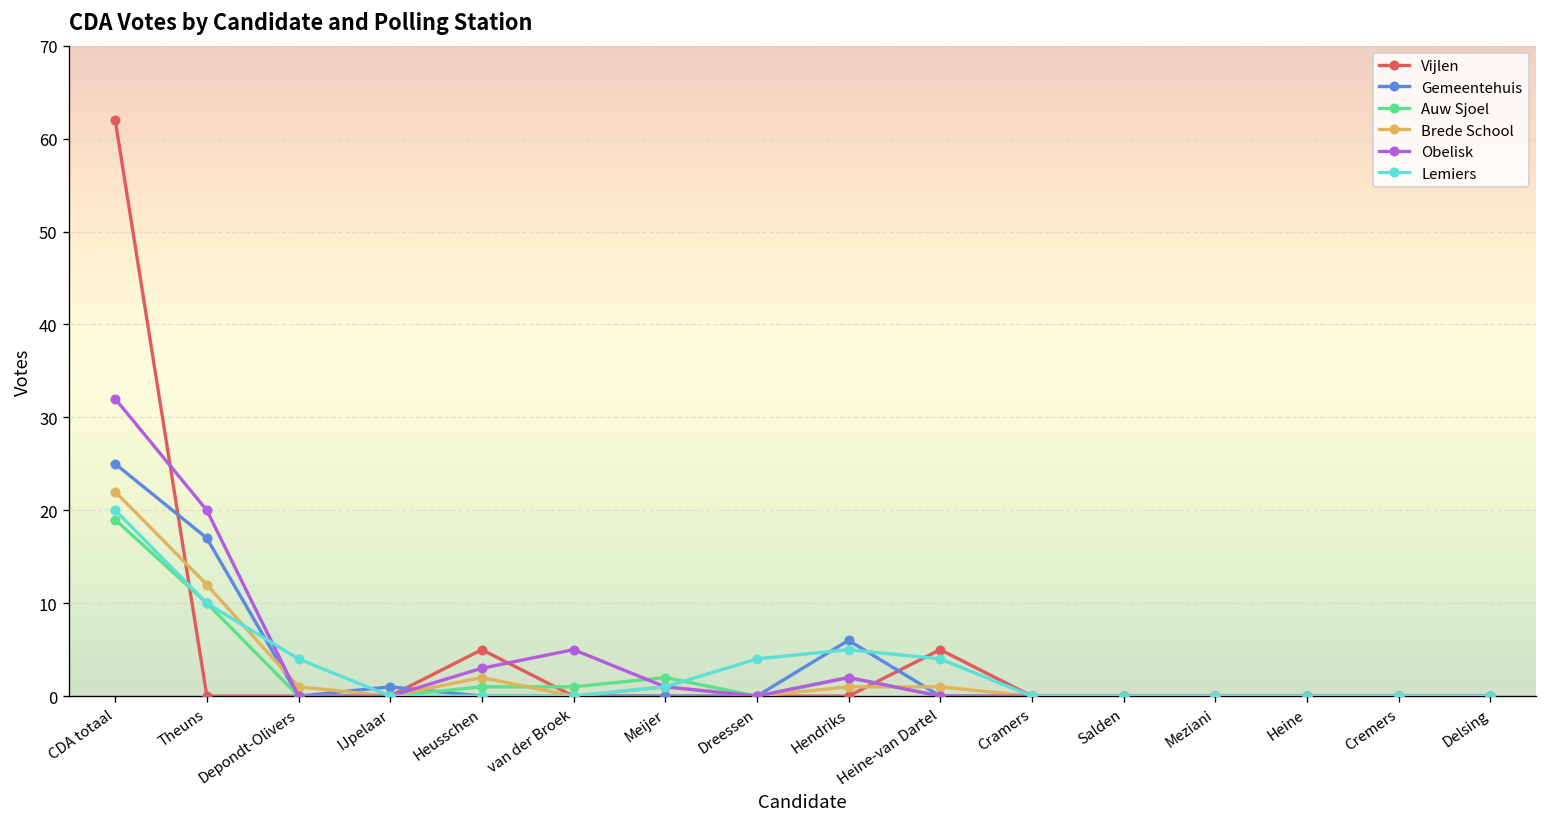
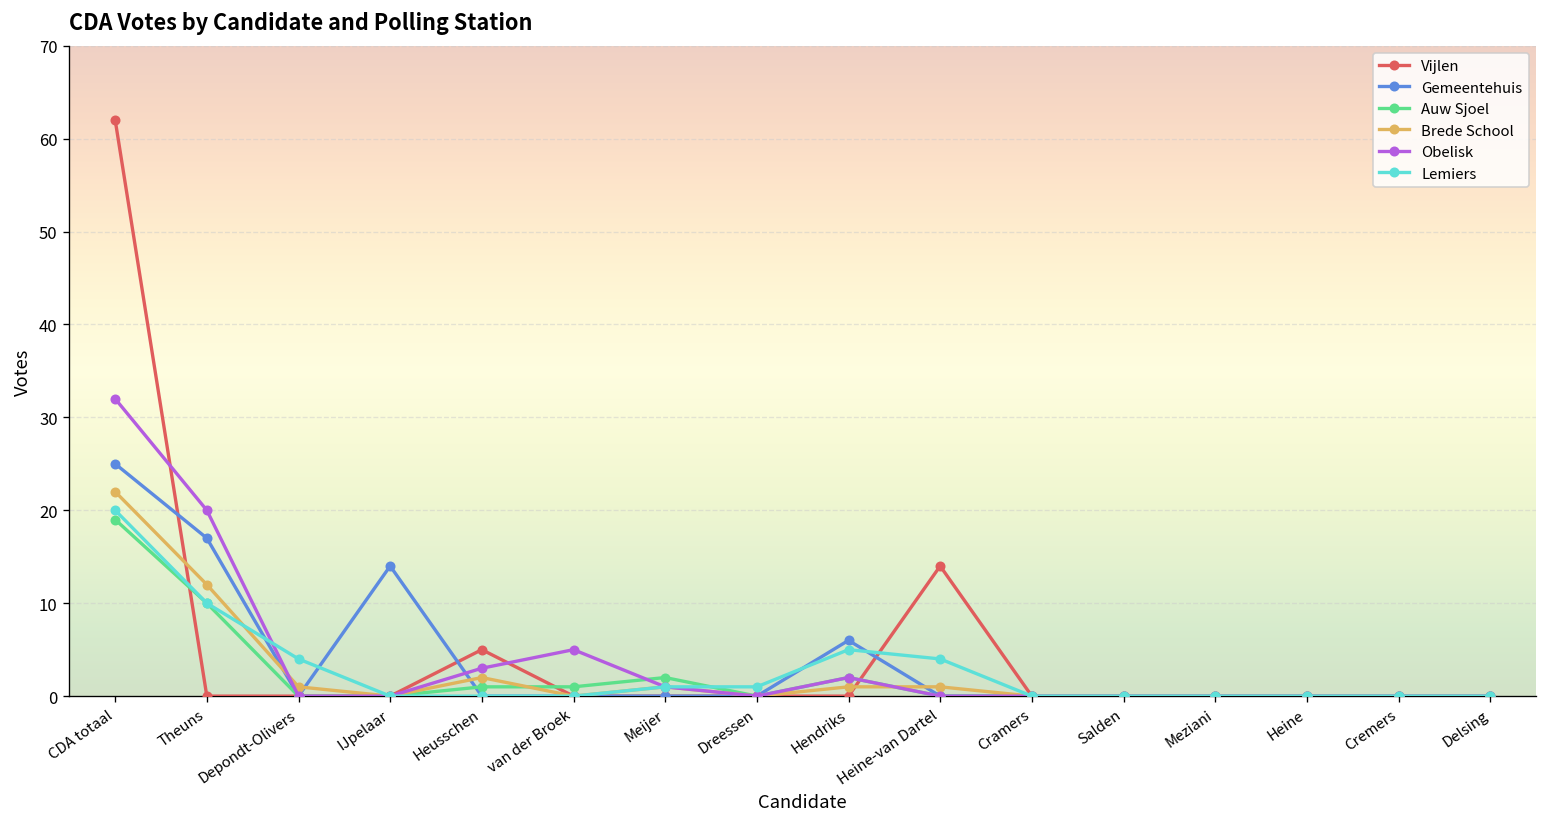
Gemeentehuis, IJpelaar: 1 -> 14
Lemiers, Dreessen: 4 -> 1
Vijlen, Heine-van Dartel: 5 -> 14
